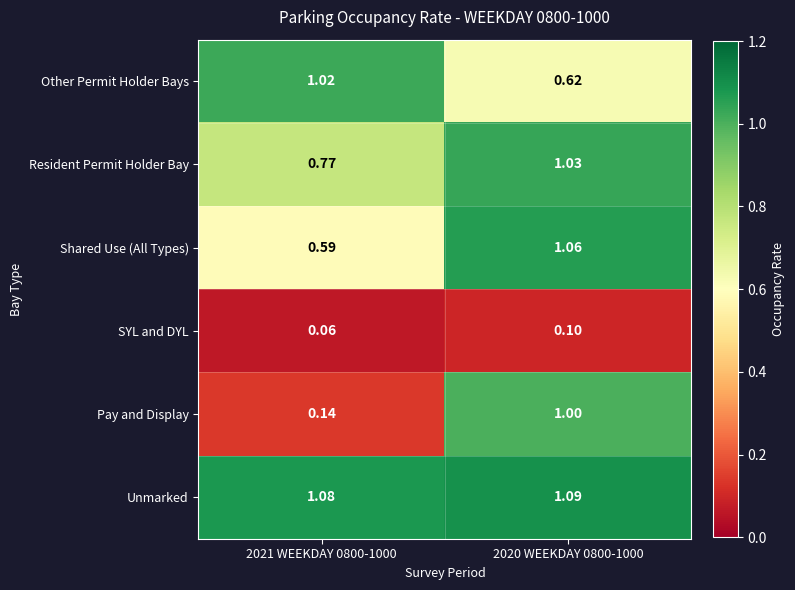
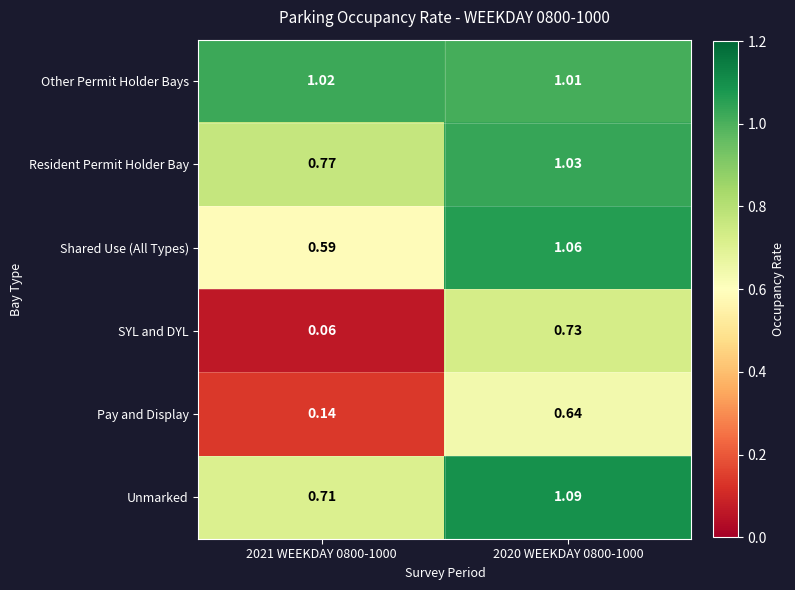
Other Permit Holder Bays, 2020 WEEKDAY 0800-1000: 0.62 -> 1.01
SYL and DYL, 2020 WEEKDAY 0800-1000: 0.10 -> 0.73
Pay and Display, 2020 WEEKDAY 0800-1000: 1.00 -> 0.64
Unmarked, 2021 WEEKDAY 0800-1000: 1.08 -> 0.71
